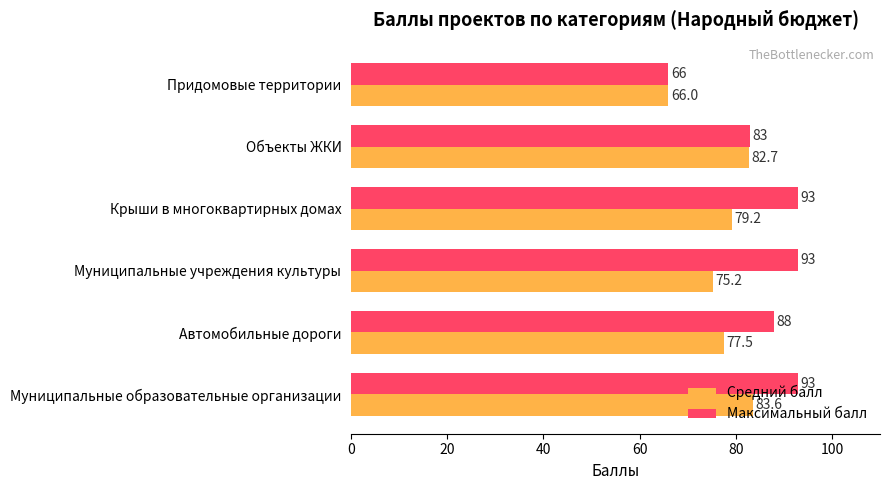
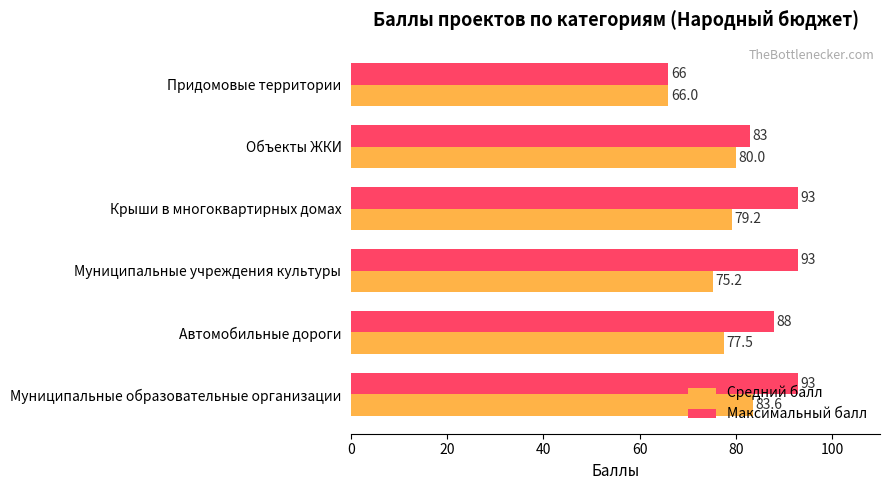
Средний балл, Объекты ЖКИ: 82.7 -> 80.0
